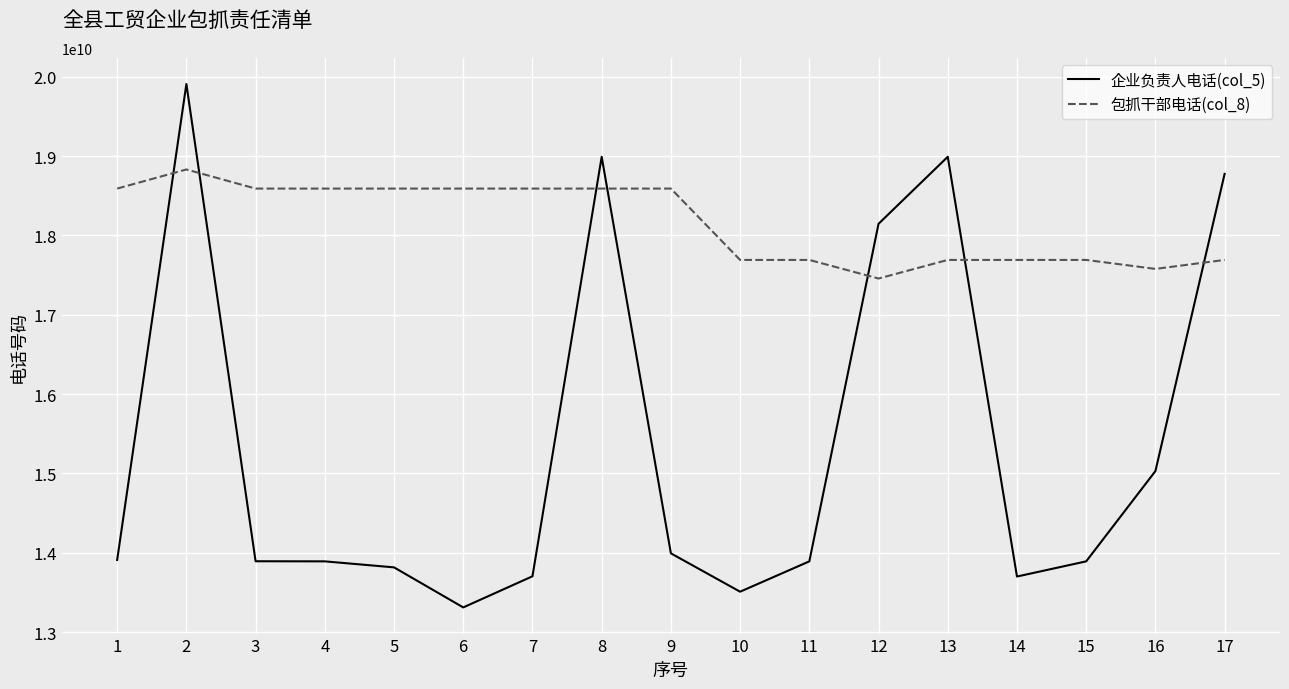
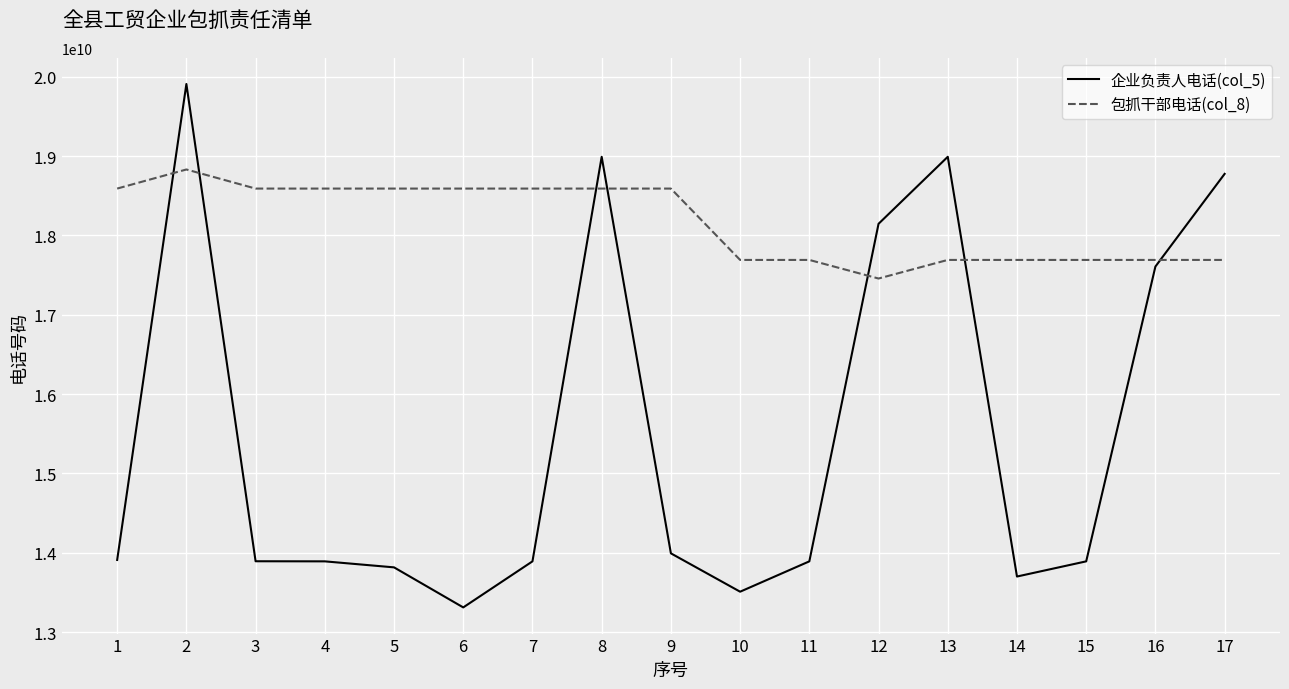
企业负责人电话(col_5), 7: 13700000000 -> 13900000000
企业负责人电话(col_5), 16: 15000000000 -> 17600000000
包抓干部电话(col_8), 16: 17600000000 -> 17700000000
